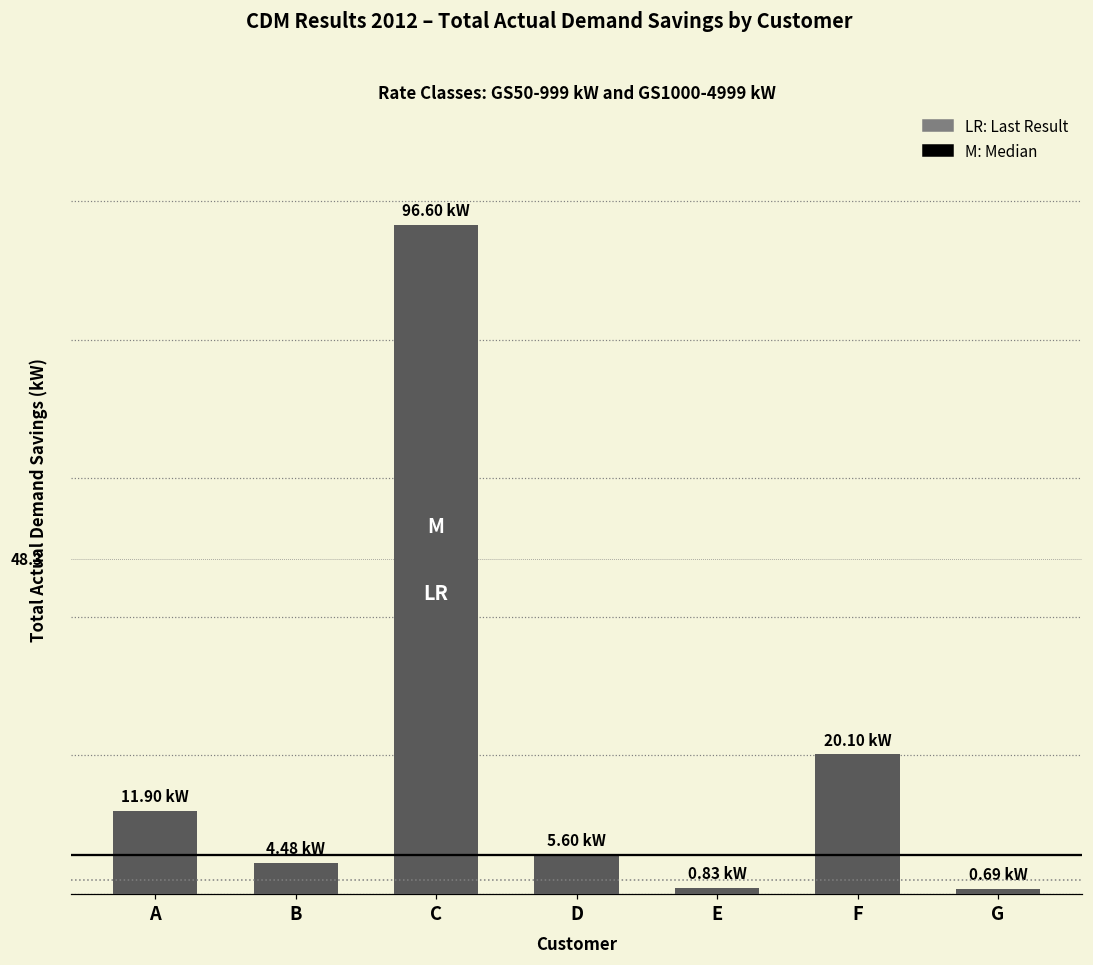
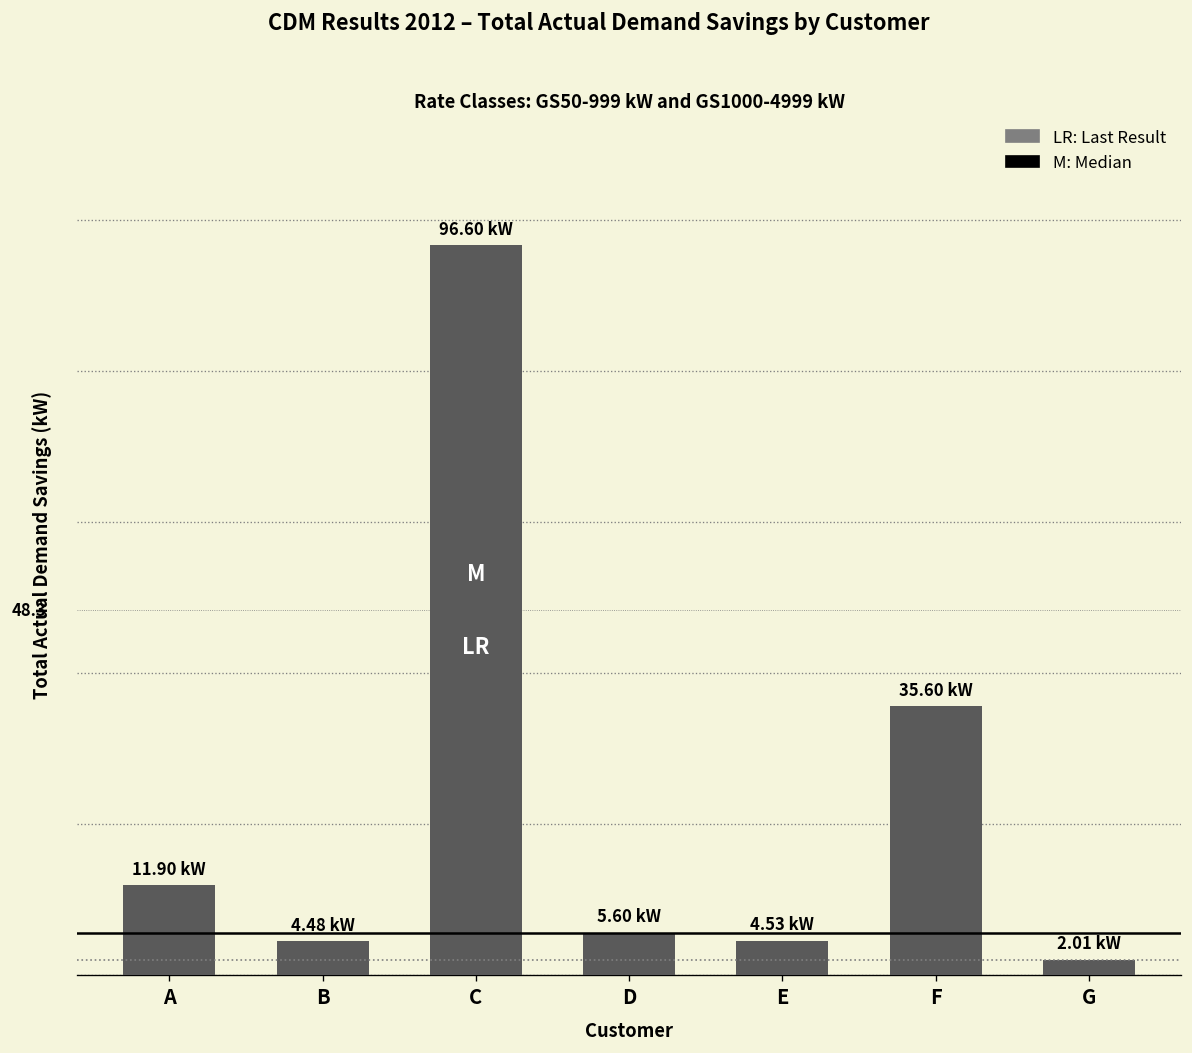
E: 0.83 -> 4.53
F: 20.10 -> 35.60
G: 0.69 -> 2.01
